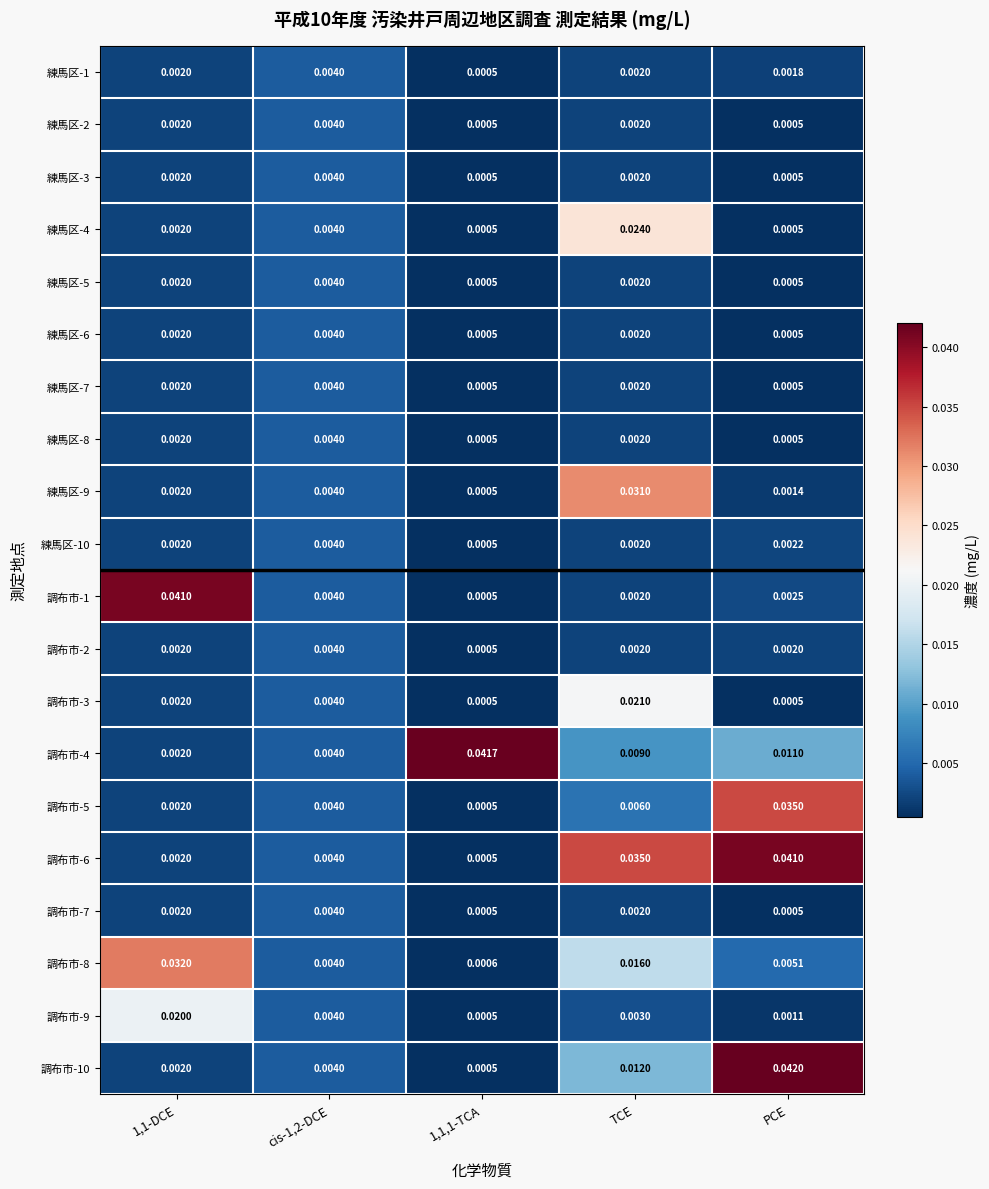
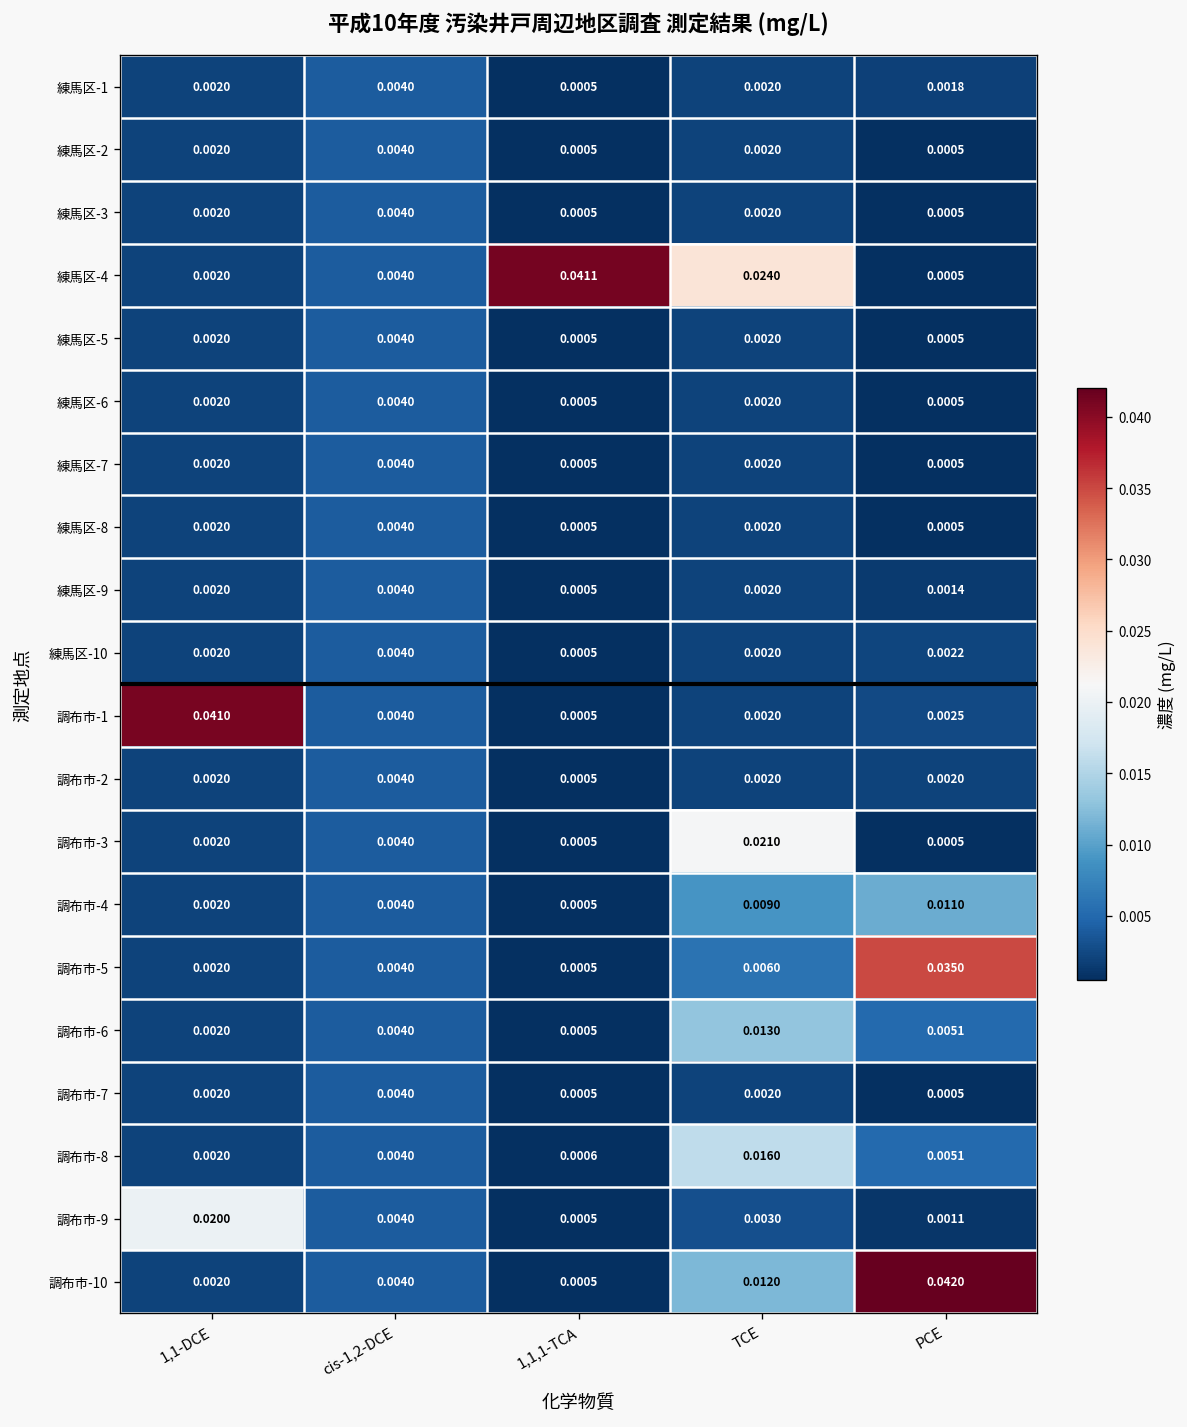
練馬区-4, 1,1,1-TCA: 0.0005 -> 0.0411
練馬区-9, TCE: 0.0310 -> 0.0020
調布市-4, 1,1,1-TCA: 0.0417 -> 0.0005
調布市-6, TCE: 0.0350 -> 0.0130
調布市-6, PCE: 0.0410 -> 0.0051
調布市-8, 1,1-DCE: 0.0320 -> 0.0020
